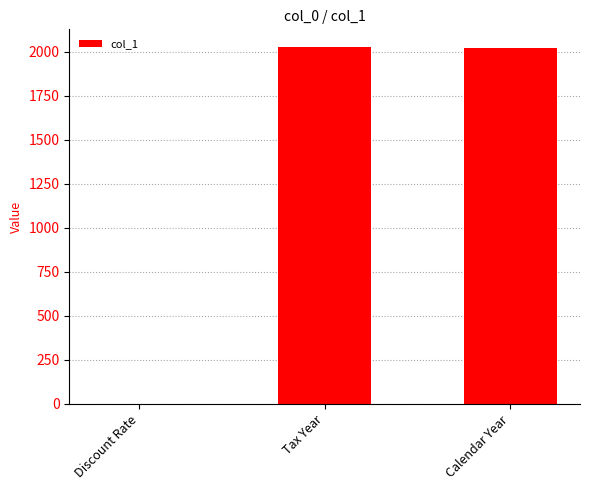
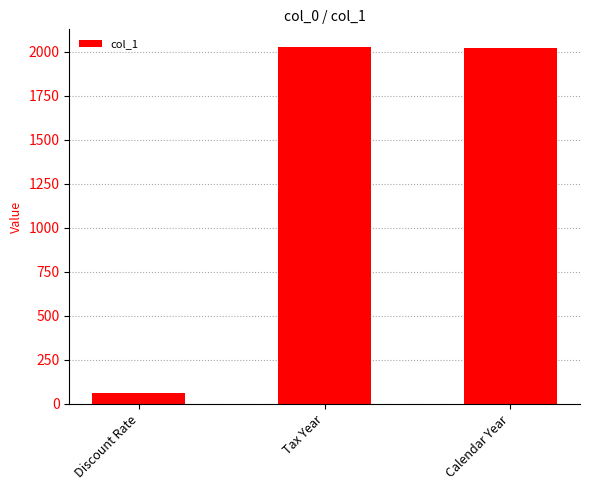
Discount Rate: 0 -> 60
